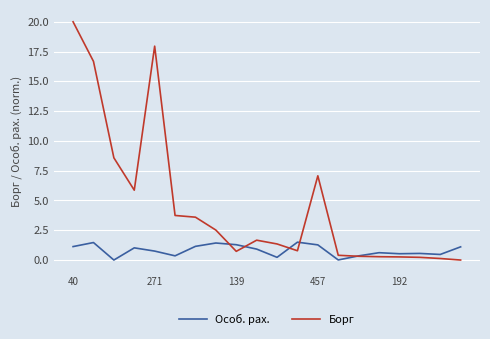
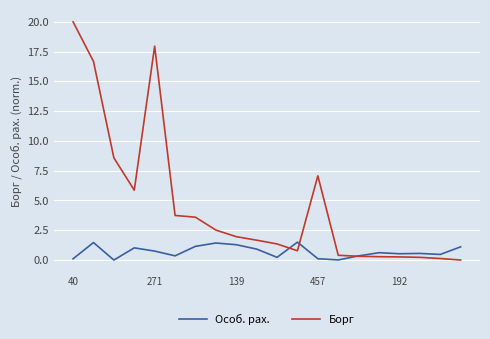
Особ. рах., 40: 1.1 -> 0.1
Борг, 139: 0.7 -> 2.0
Особ. рах., 457: 1.3 -> 0.1
